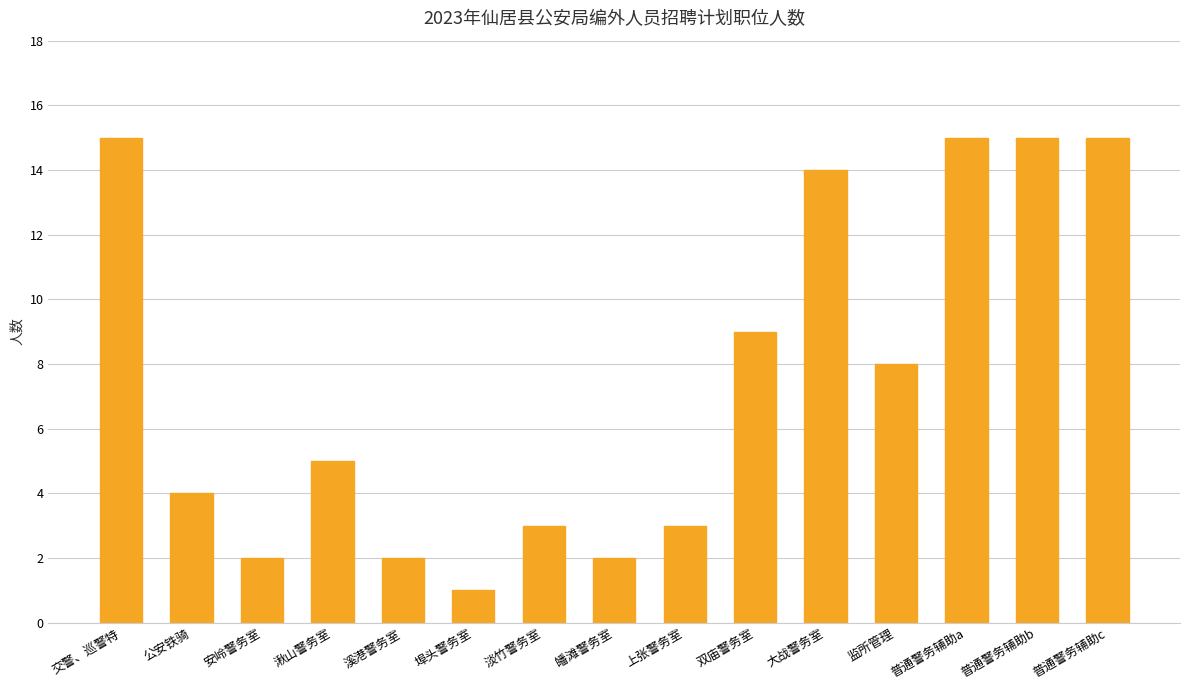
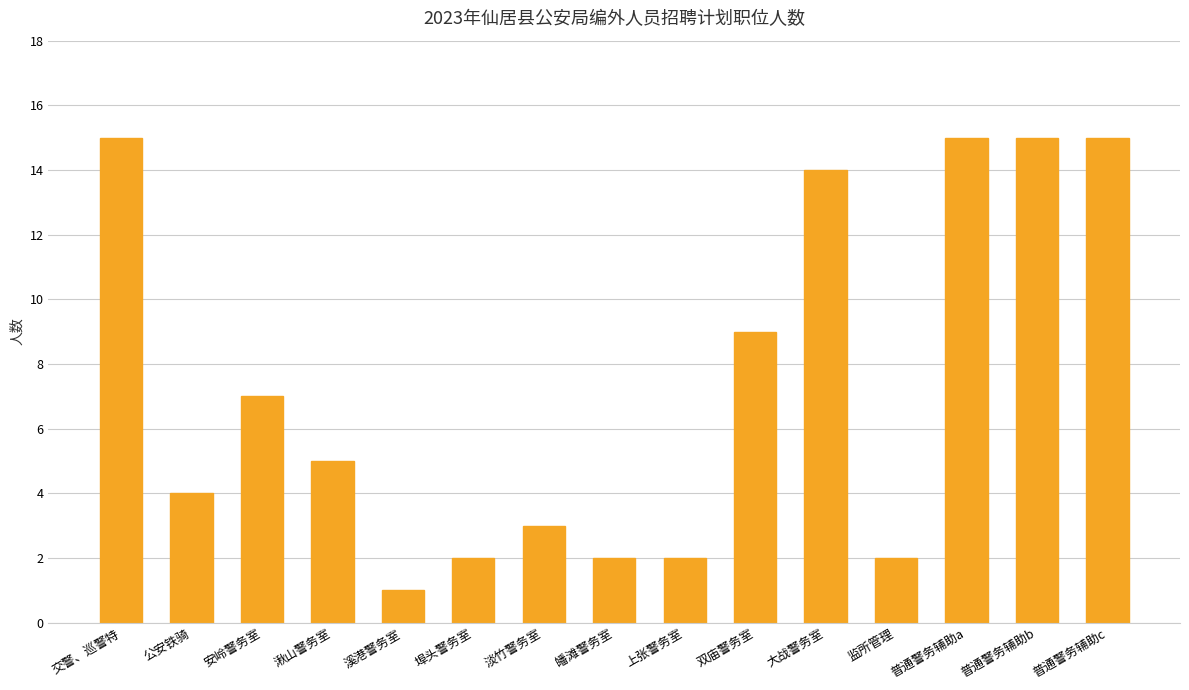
安岭警务室: 2 -> 7
溪港警务室: 2 -> 1
埠头警务室: 1 -> 2
上张警务室: 3 -> 2
监所管理: 8 -> 2
